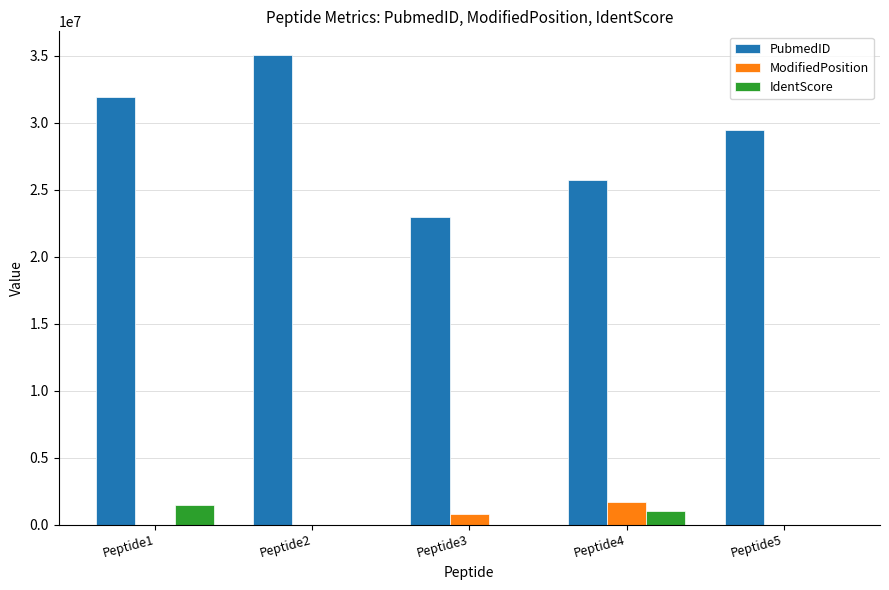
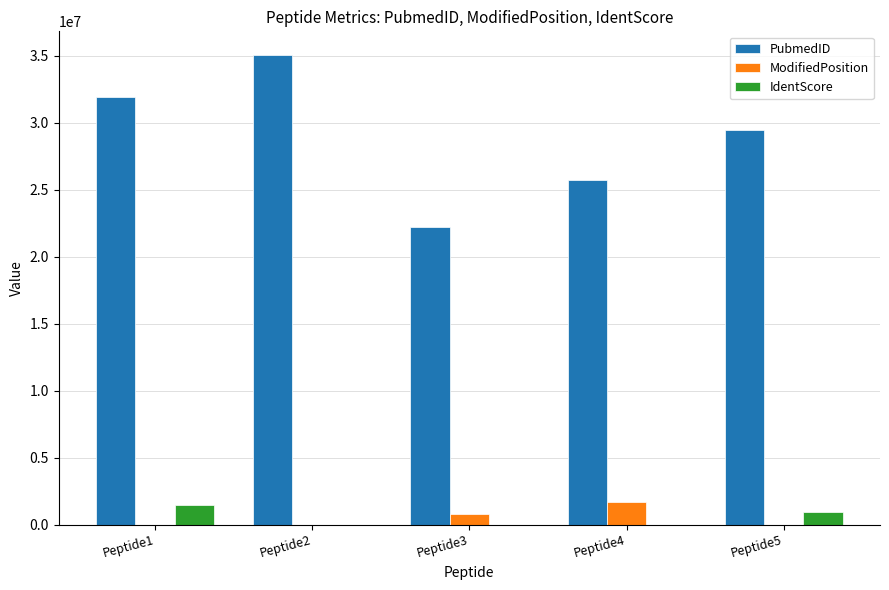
PubmedID, Peptide3: 23000000 -> 22200000
IdentScore, Peptide4: 1000000 -> 0
IdentScore, Peptide5: 0 -> 1000000
